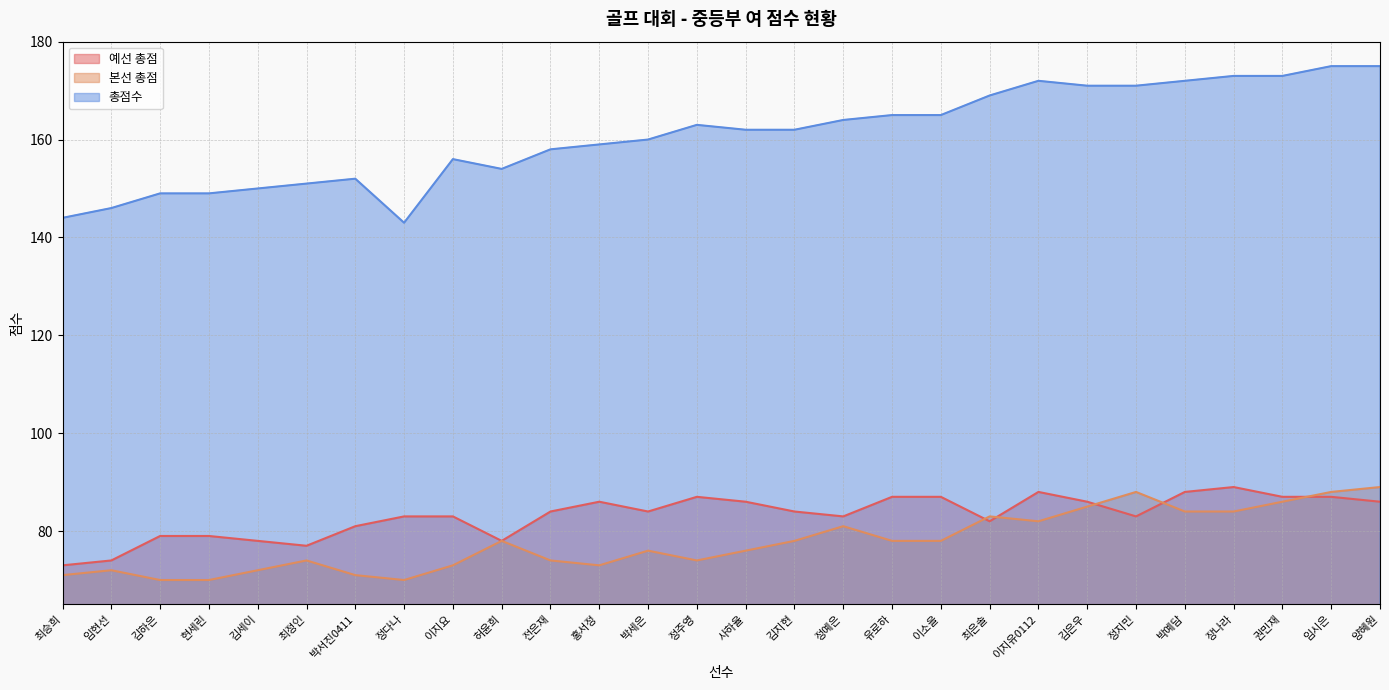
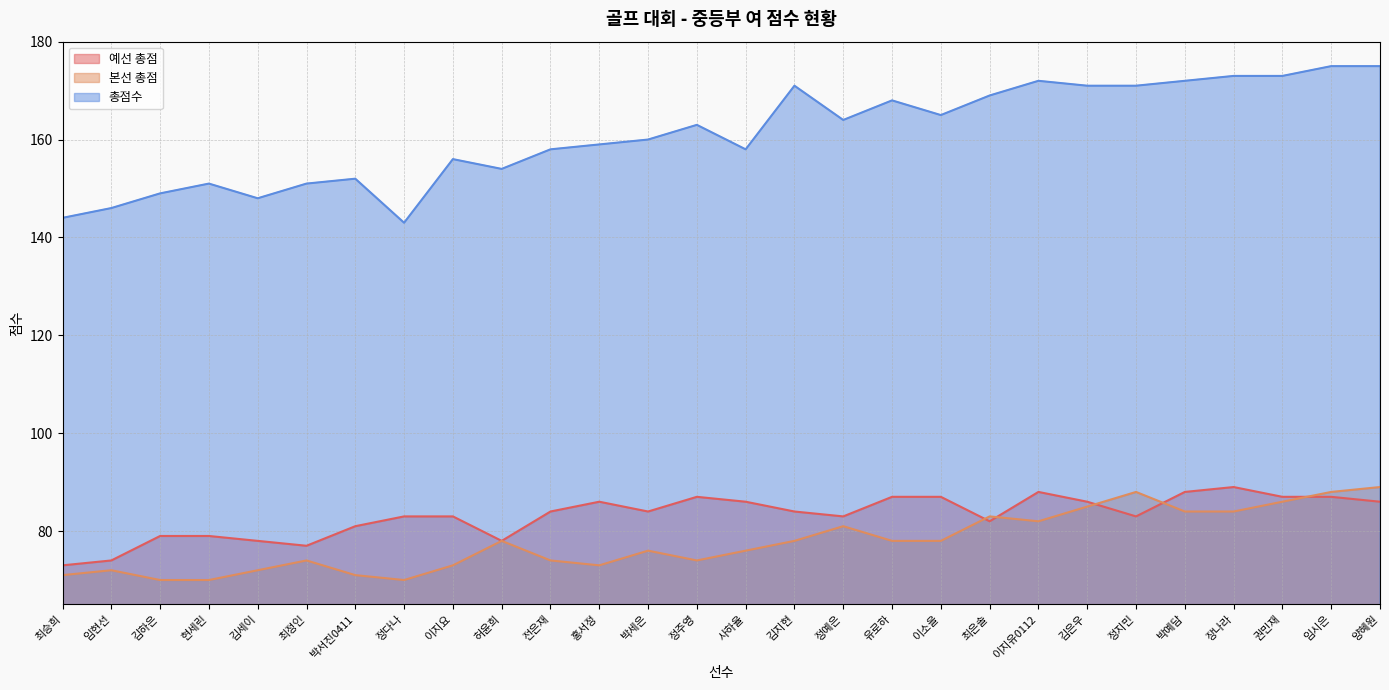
총점수, 현세린: 149 -> 151
총점수, 김세이: 150 -> 148
총점수, 사하율: 162 -> 158
총점수, 김지현: 162 -> 171
총점수, 유로하: 165 -> 168
